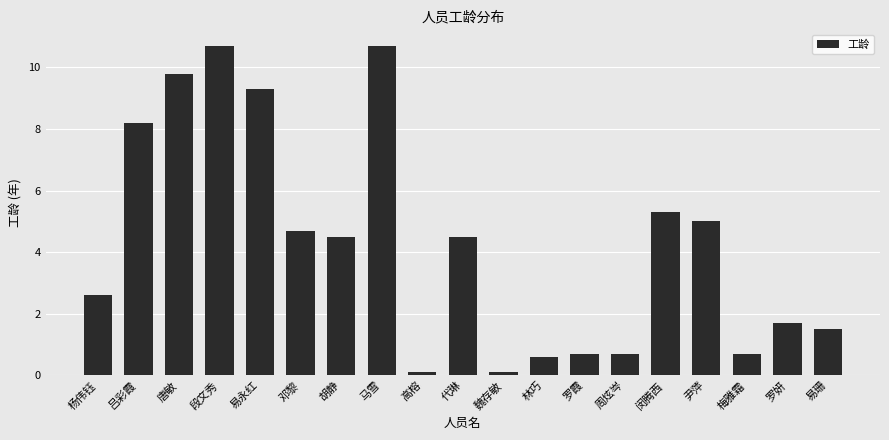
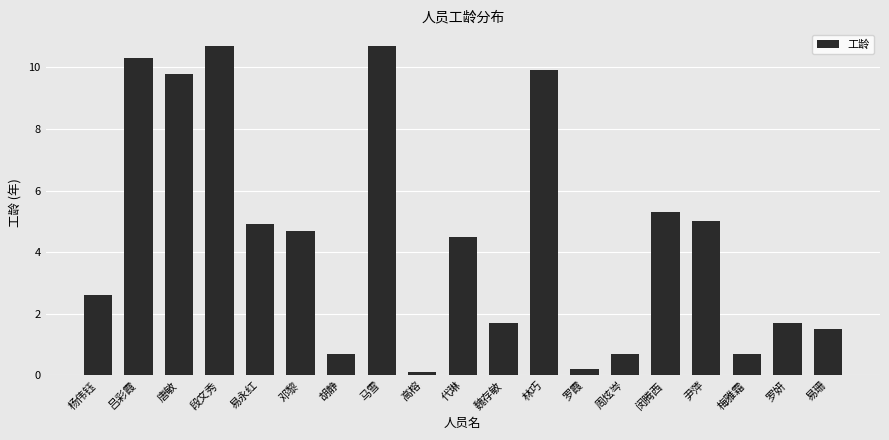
吕彩霞: 8.2 -> 10.3
易永红: 9.3 -> 4.9
胡静: 4.5 -> 0.7
魏存敏: 0.1 -> 1.7
林巧: 0.6 -> 9.9
罗霞: 0.7 -> 0.2
